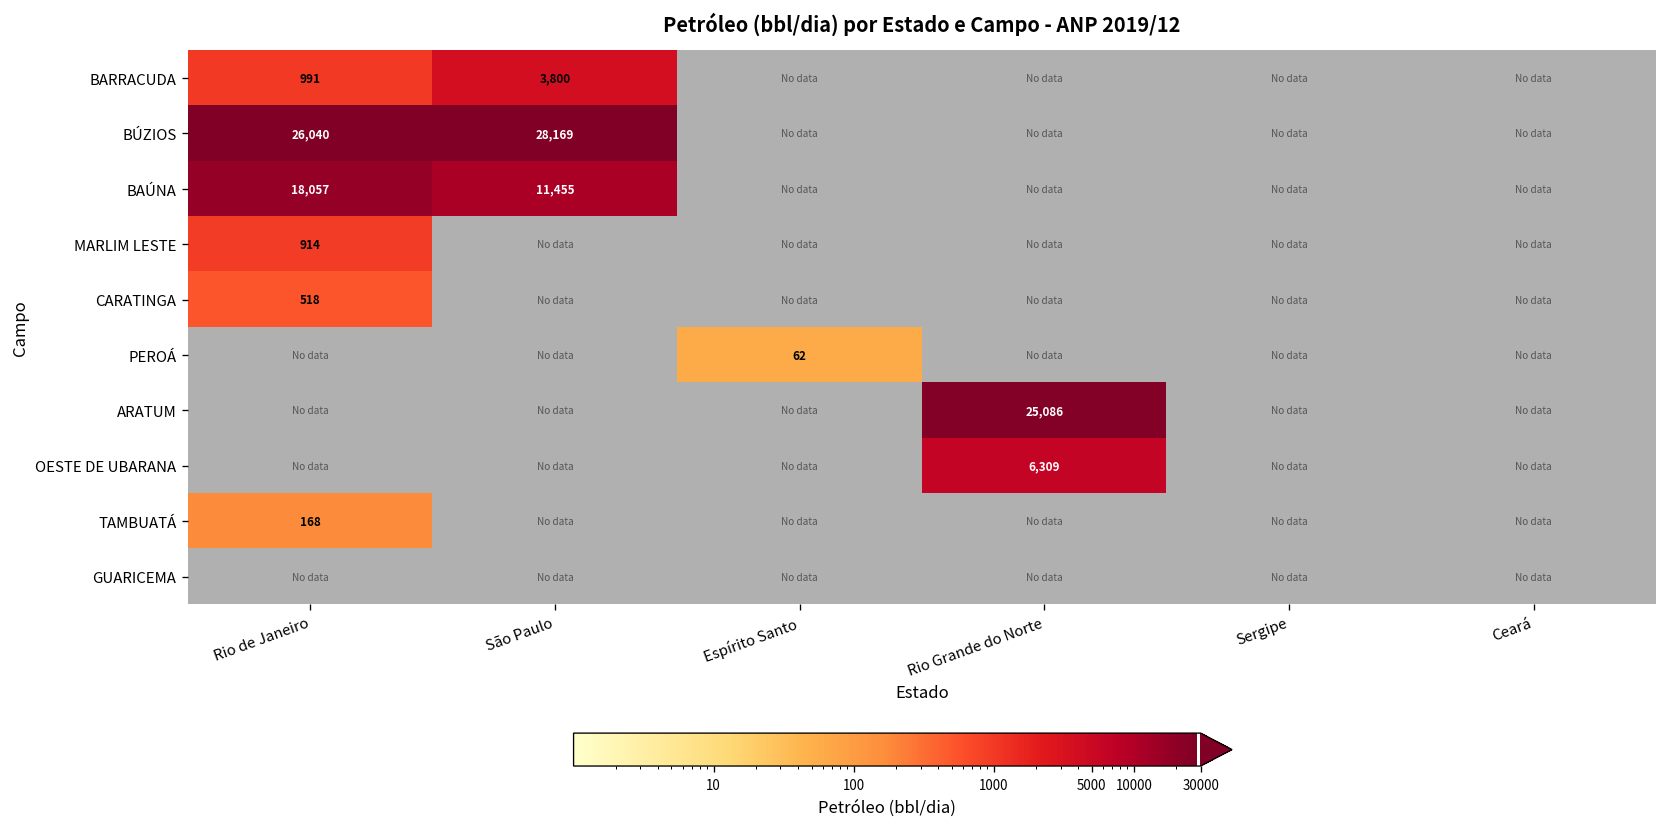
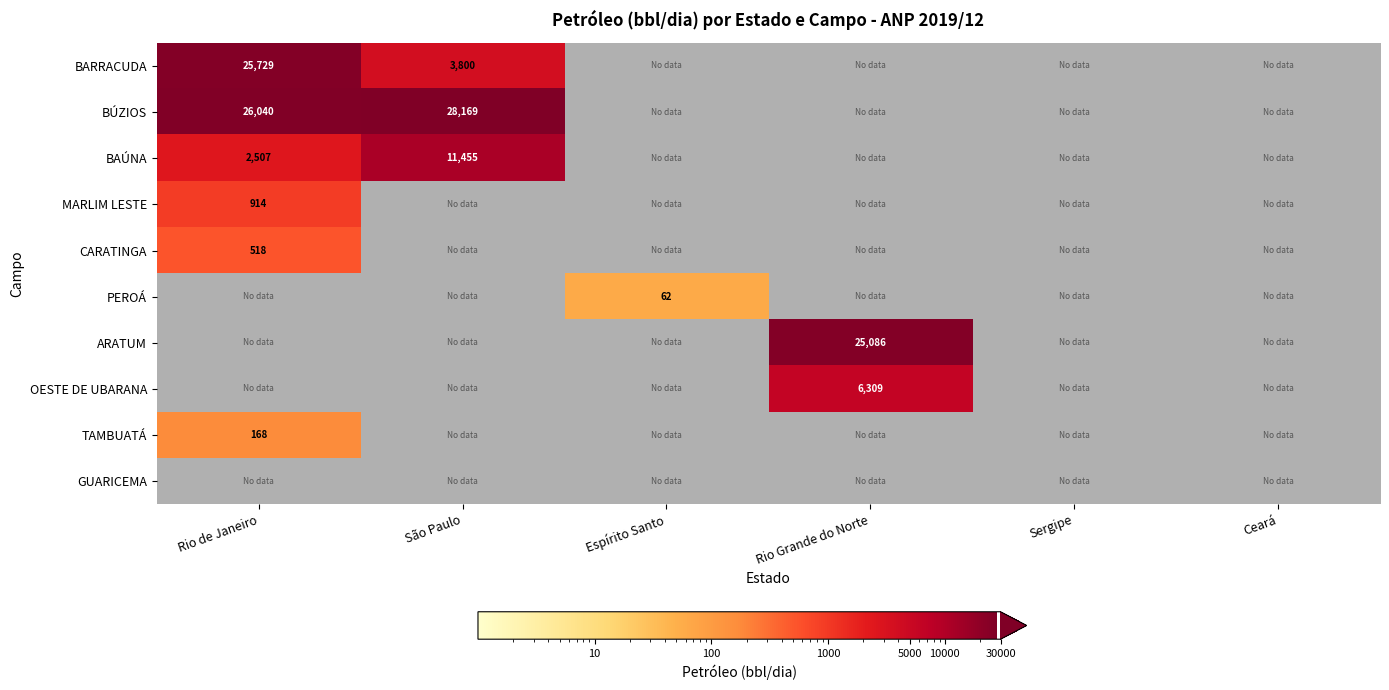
BARRACUDA, Rio de Janeiro: 991 -> 25,729
BAÚNA, Rio de Janeiro: 18,057 -> 2,507
